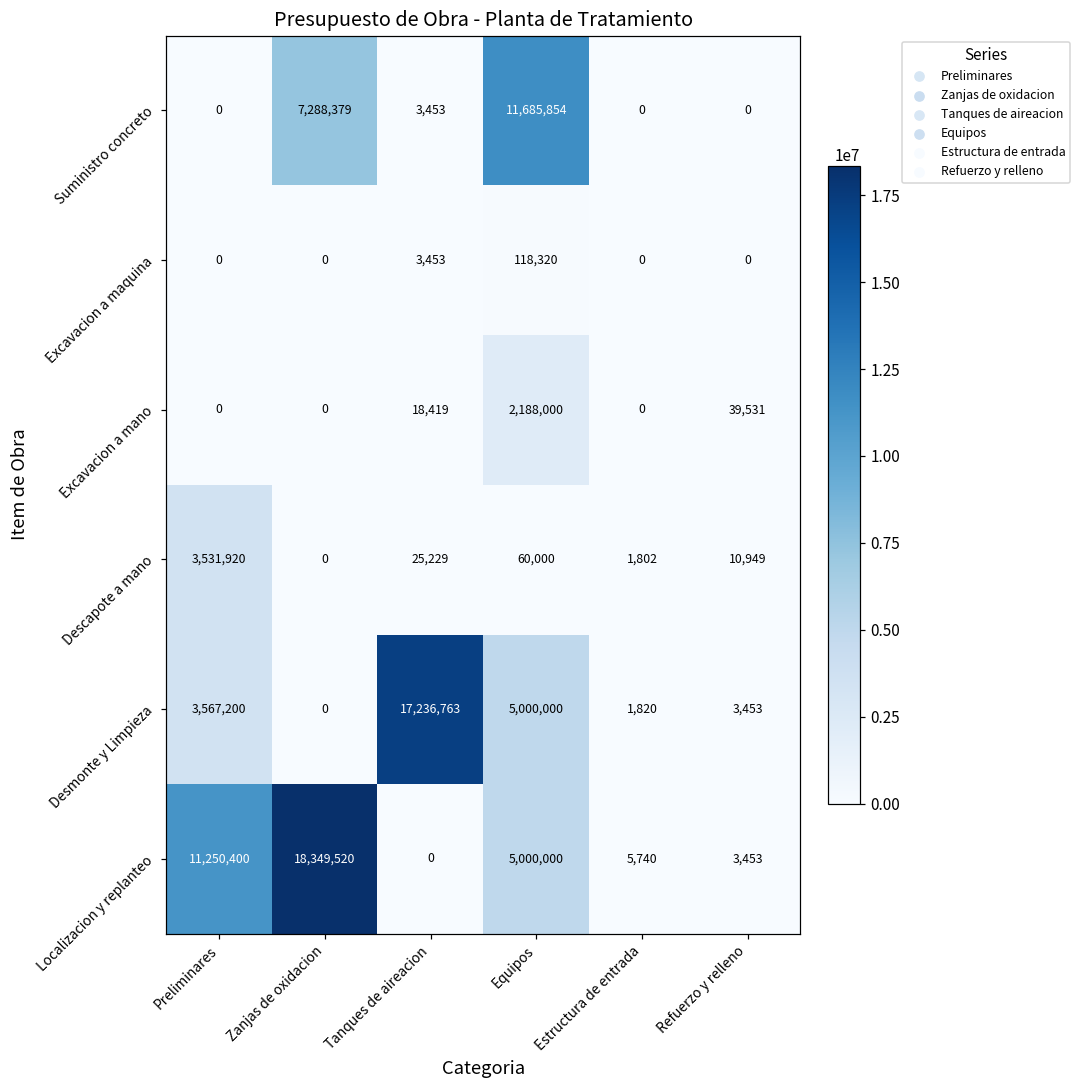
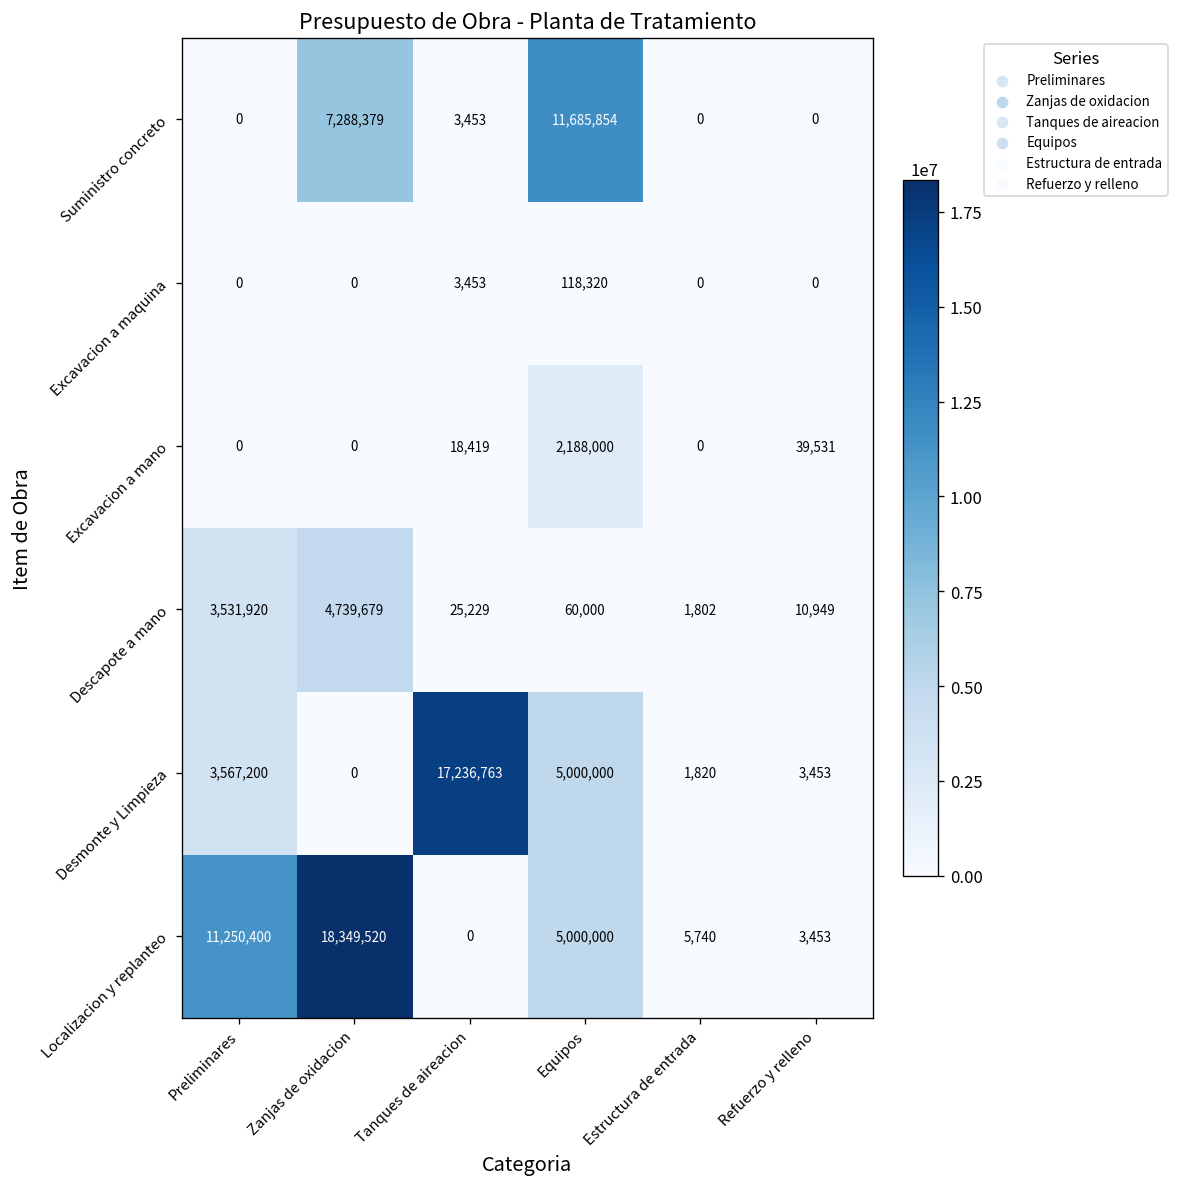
Descapote a mano, Zanjas de oxidacion: 0 -> 4,739,679
